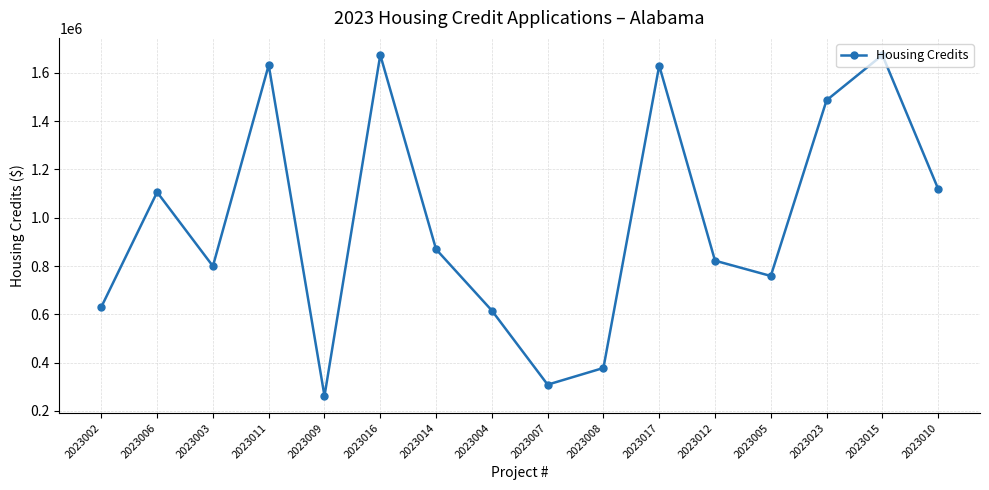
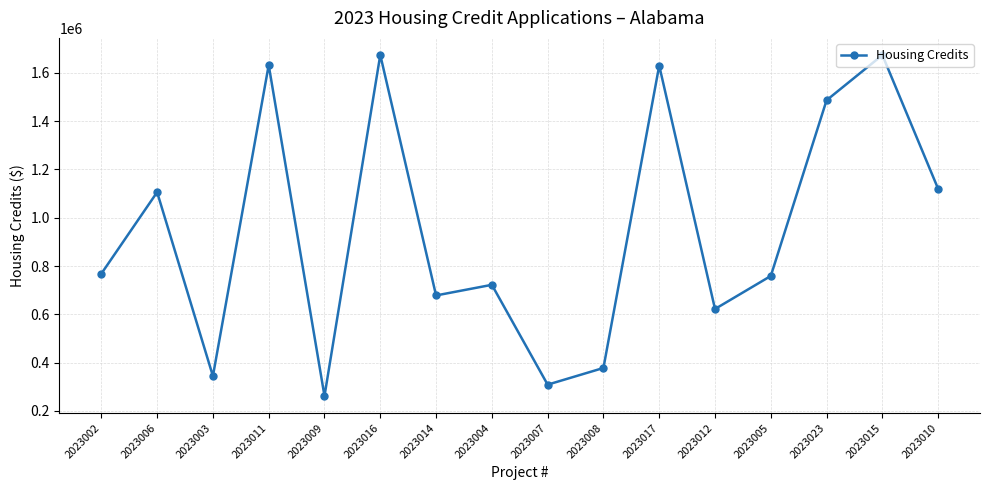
2023002: 630000 -> 770000
2023003: 800000 -> 340000
2023014: 870000 -> 680000
2023004: 620000 -> 720000
2023012: 820000 -> 620000
